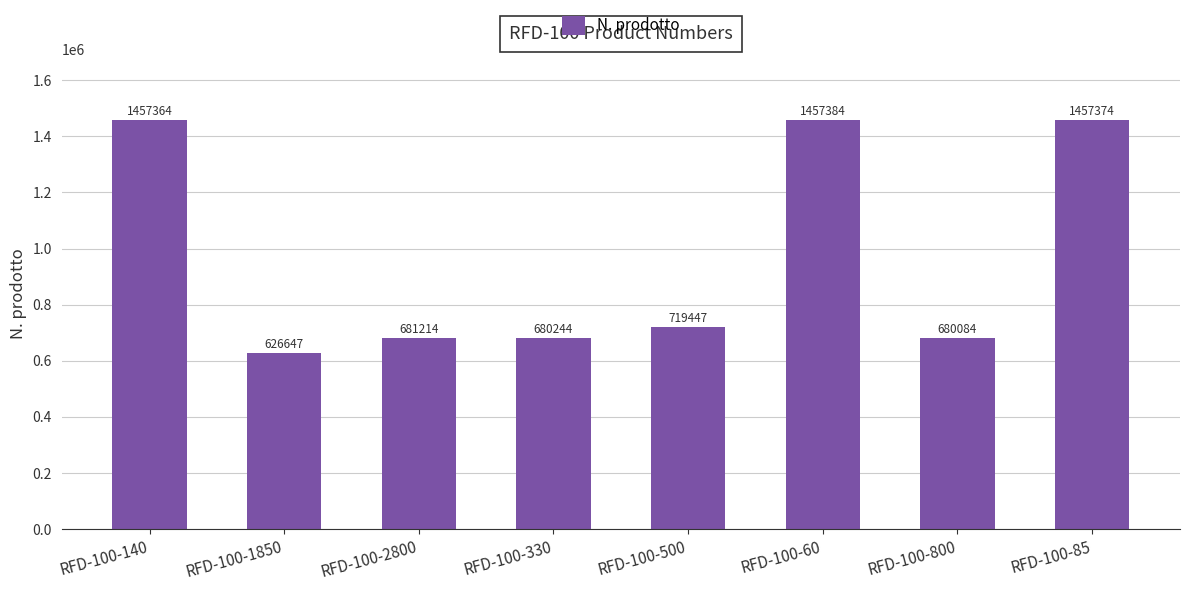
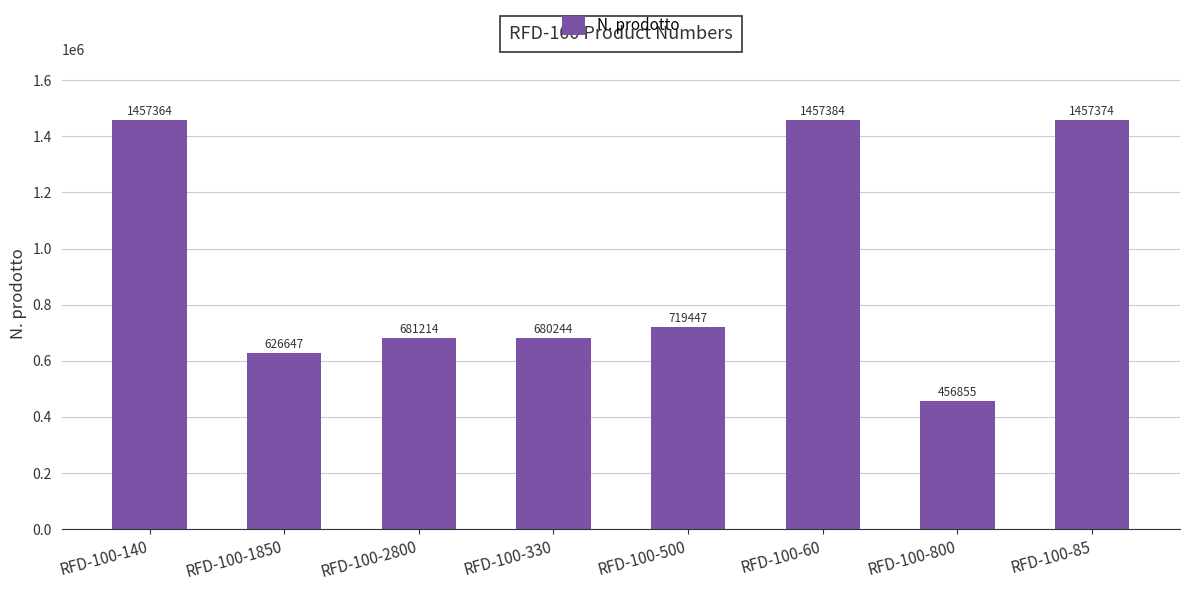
RFD-100-800: 680084 -> 456855
